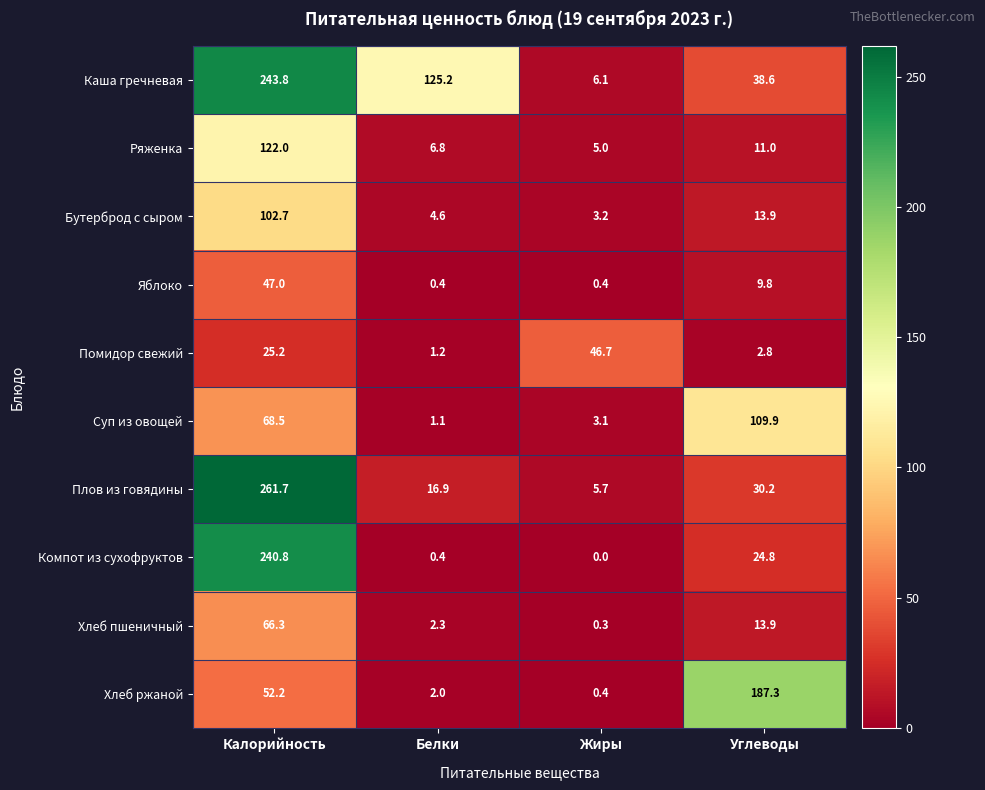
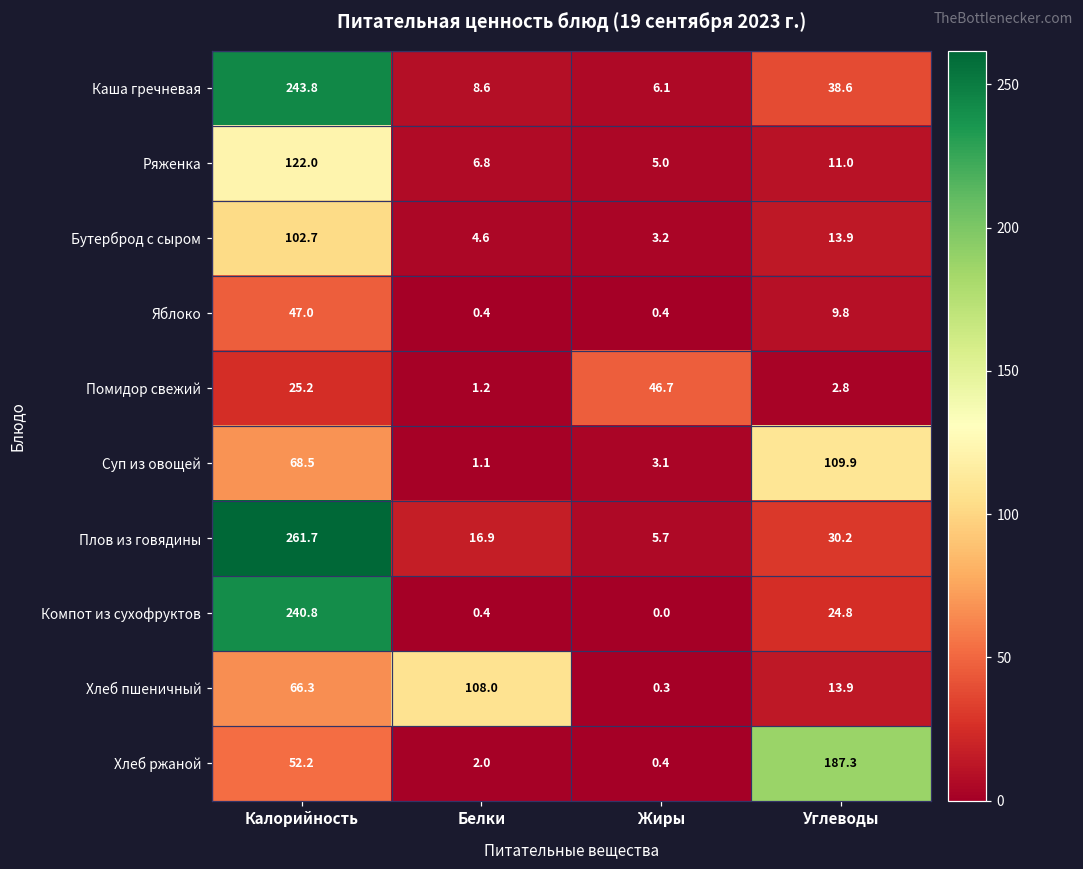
Каша гречневая, Белки: 125.2 -> 8.6
Хлеб пшеничный, Белки: 2.3 -> 108.0
